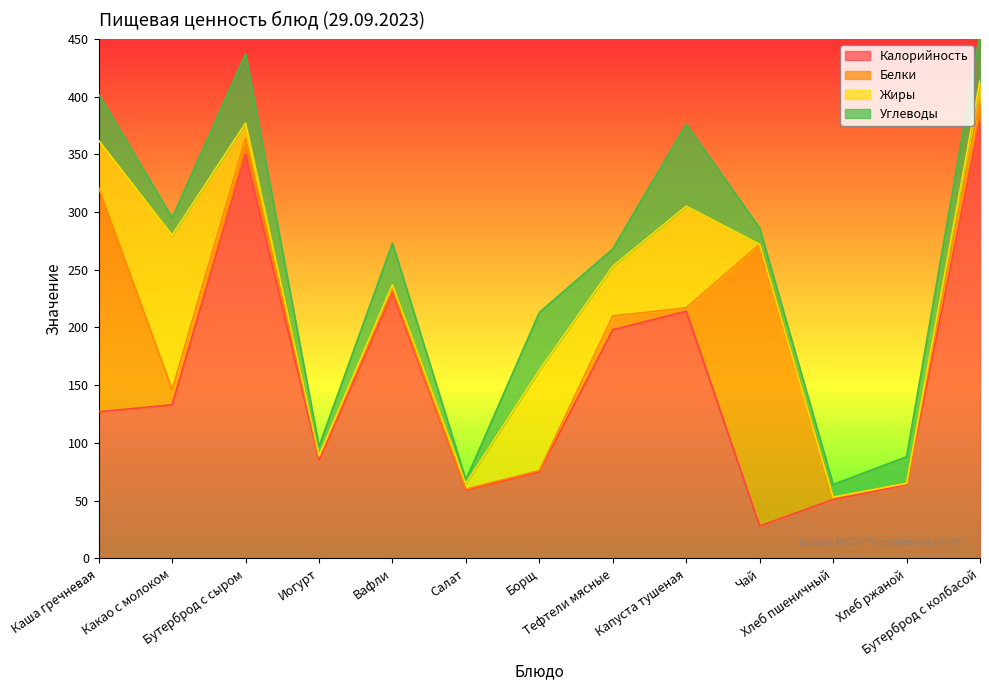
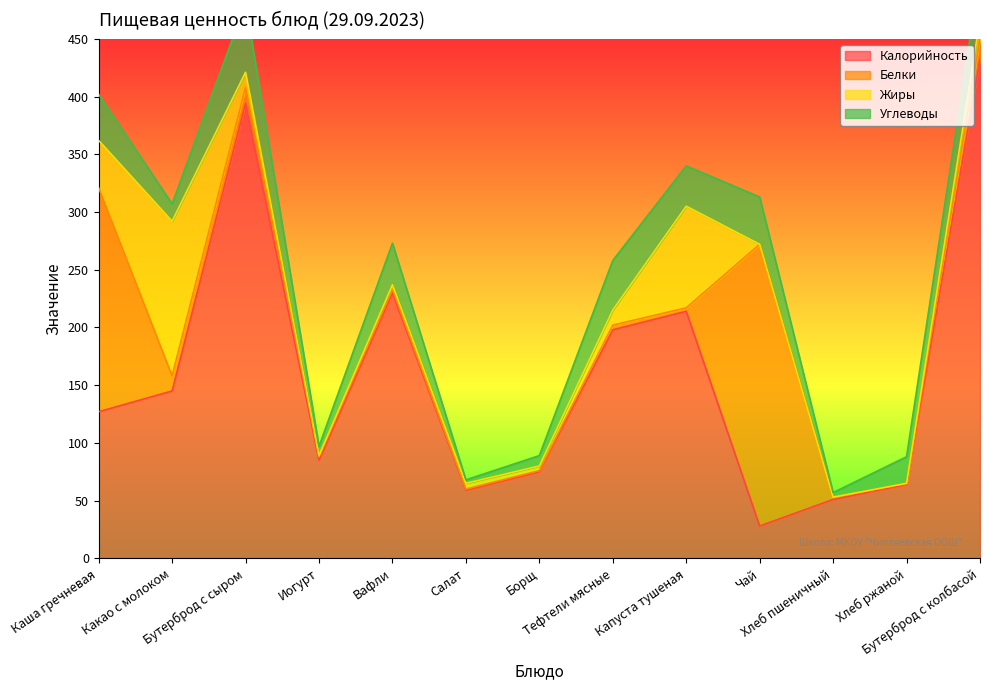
Калорийность, Какао с молоком: 133 -> 145
Калорийность, Бутерброд с сыром: 350 -> 394
Жиры, Борщ: 87 -> 4
Углеводы, Борщ: 50 -> 9
Белки, Тефтели мясные: 12 -> 4
Жиры, Тефтели мясные: 43 -> 13
Углеводы, Тефтели мясные: 15 -> 43
Углеводы, Капуста тушеная: 71 -> 35
Углеводы, Чай: 14 -> 41
Углеводы, Хлеб пшеничный: 11 -> 4
Калорийность, Бутерброд с колбасой: 379 -> 432
